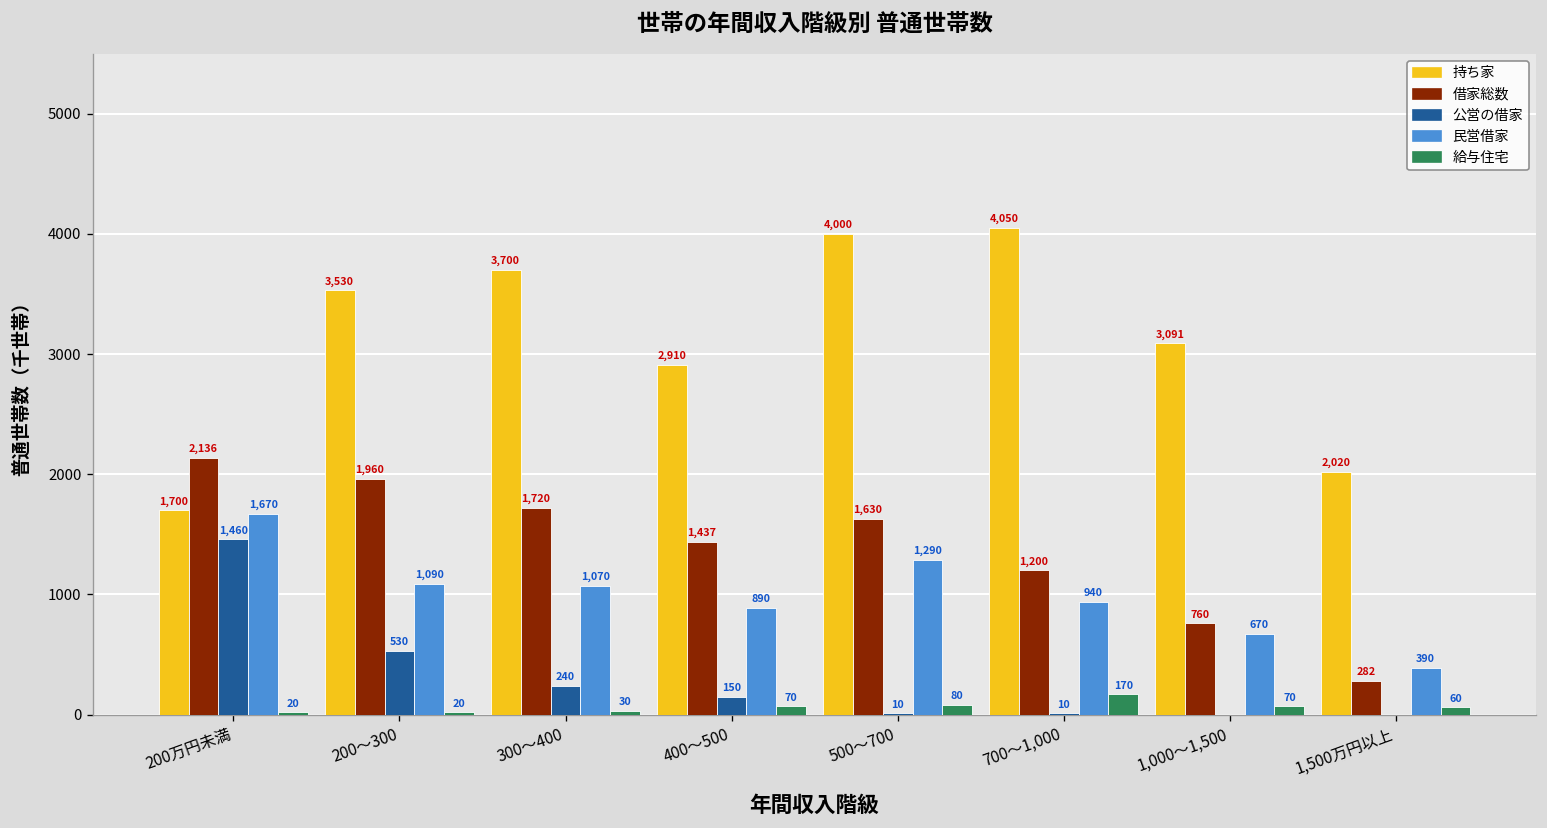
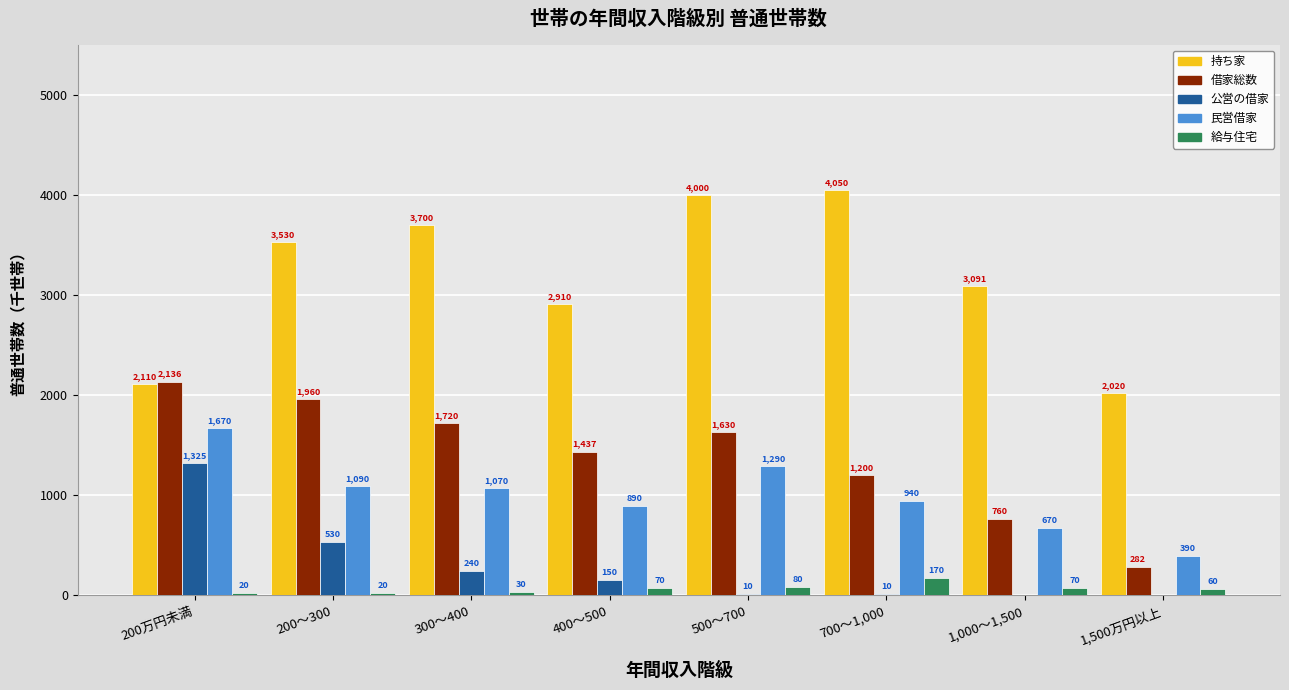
持ち家, 200万円未満: 1,700 -> 2,110
公営の借家, 200万円未満: 1,460 -> 1,325
